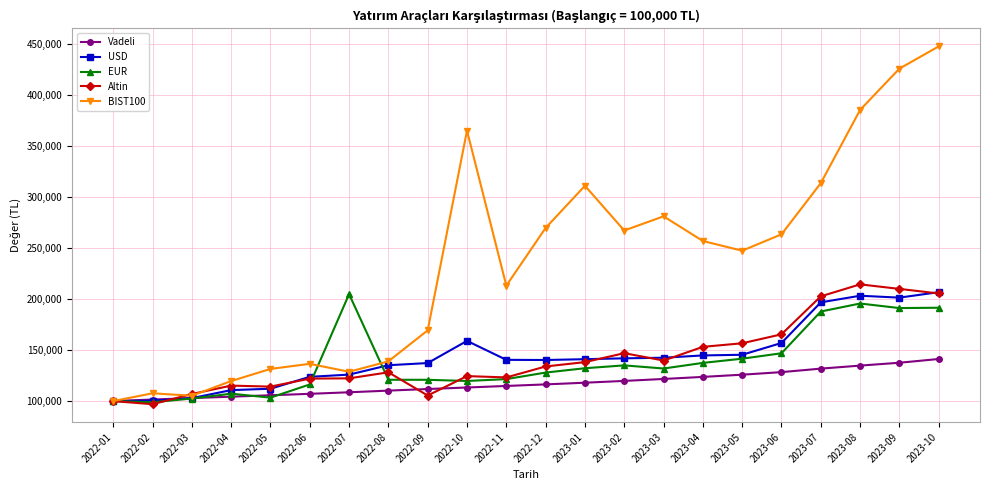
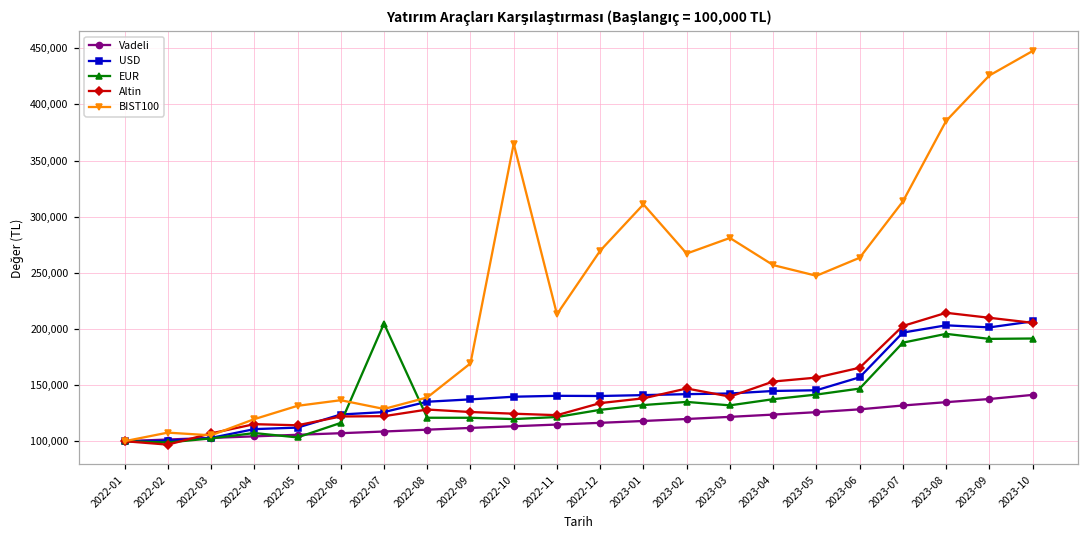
Altin, 2022-09: 105,000 -> 126,000
USD, 2022-10: 159,000 -> 140,000
